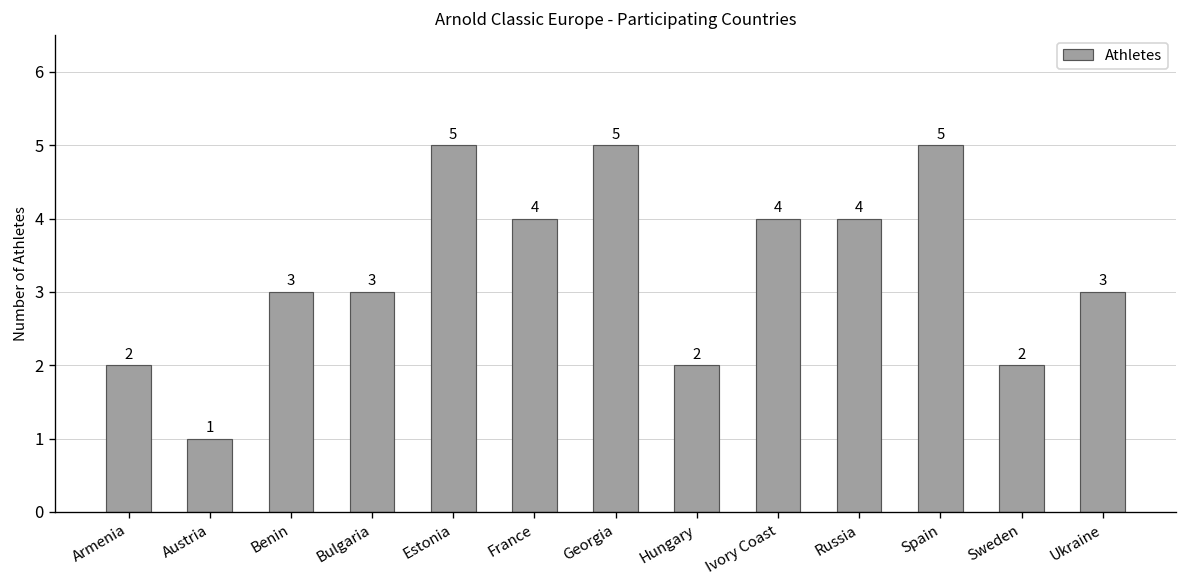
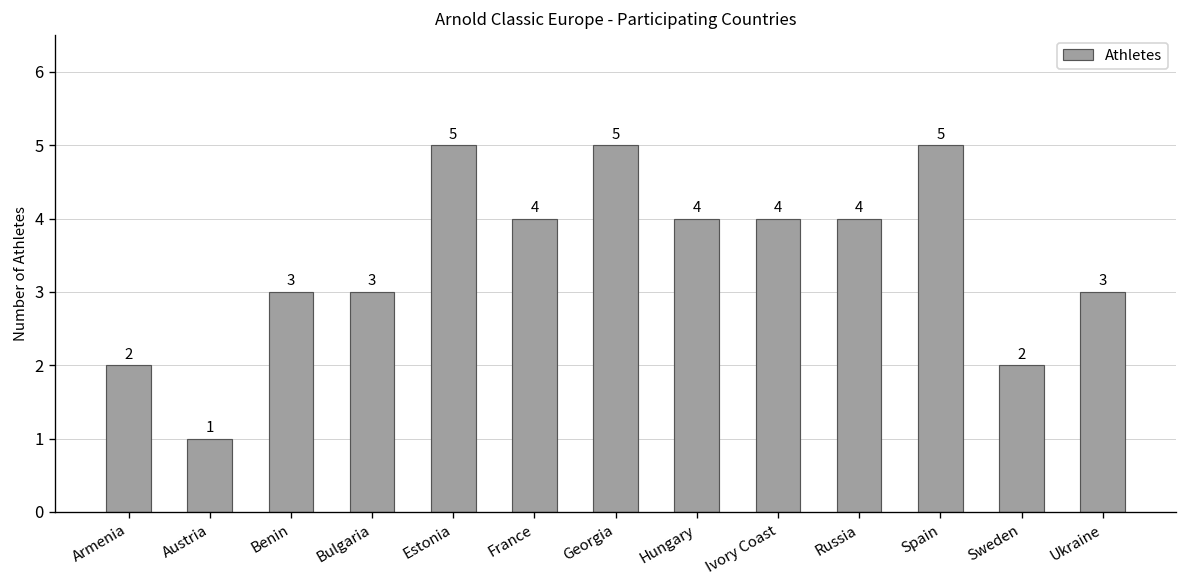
Hungary: 2 -> 4
